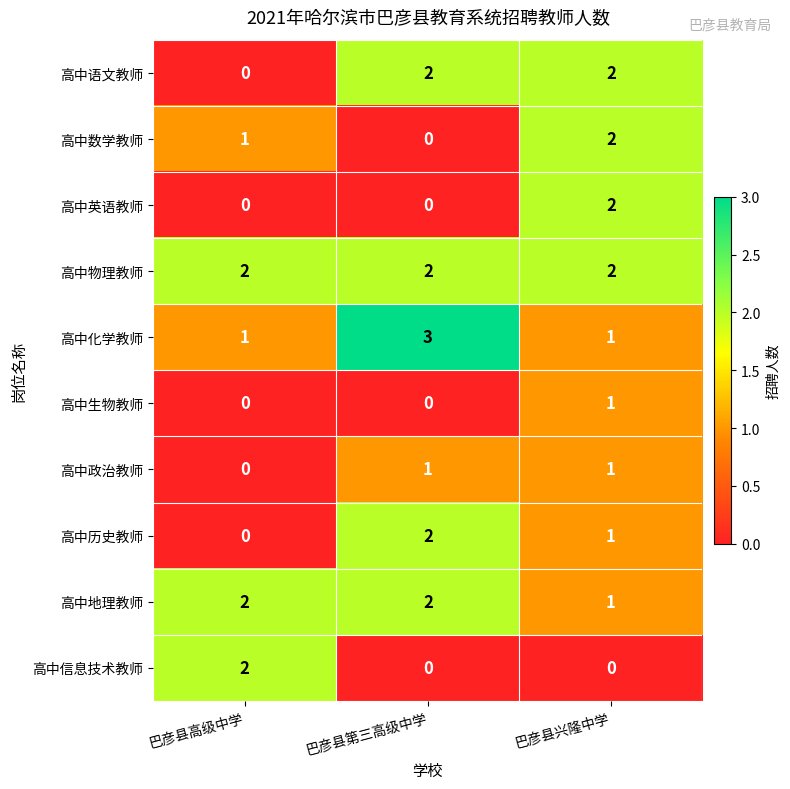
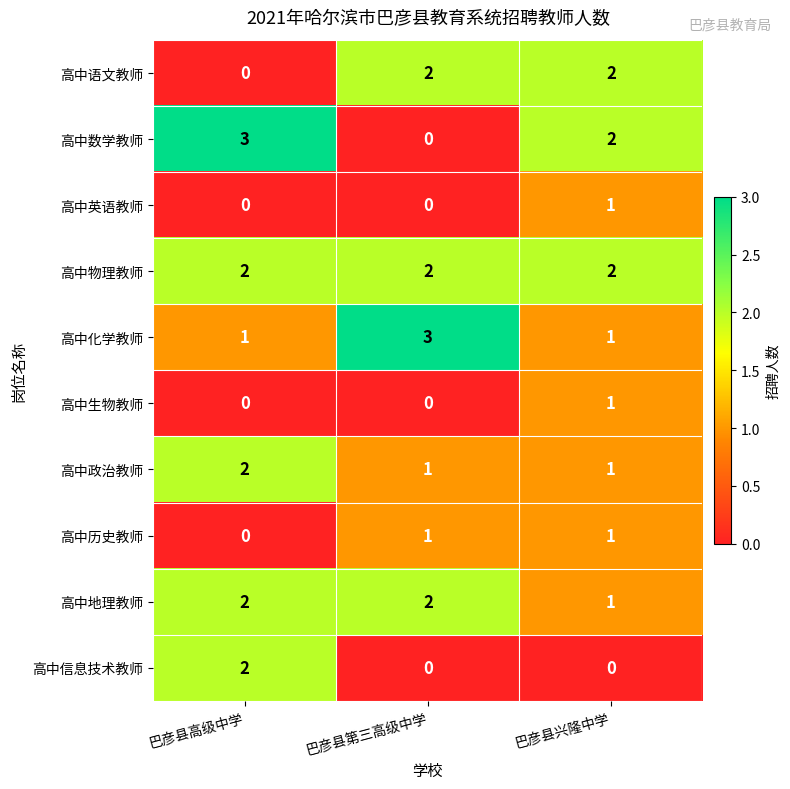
高中数学教师, 巴彦县高级中学: 1 -> 3
高中英语教师, 巴彦县兴隆中学: 2 -> 1
高中政治教师, 巴彦县高级中学: 0 -> 2
高中历史教师, 巴彦县第三高级中学: 2 -> 1
